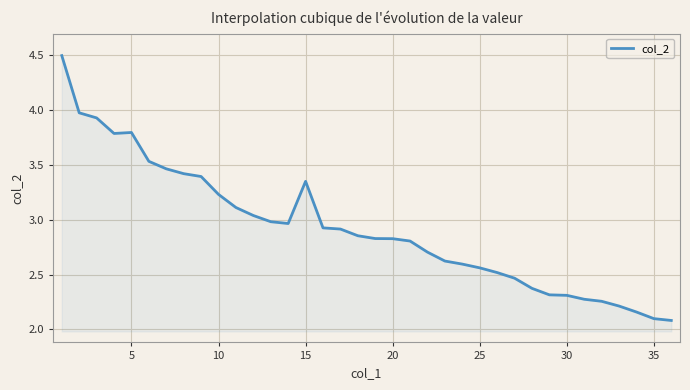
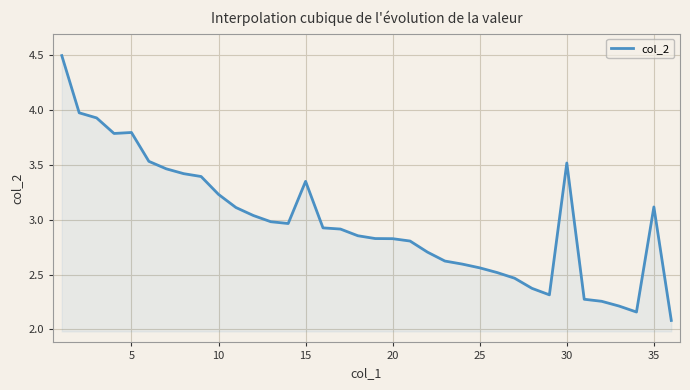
30: 2.31 -> 3.52
35: 2.10 -> 3.12
